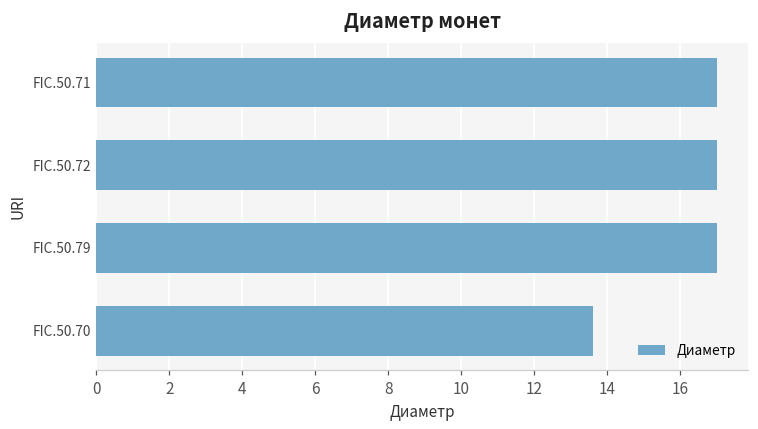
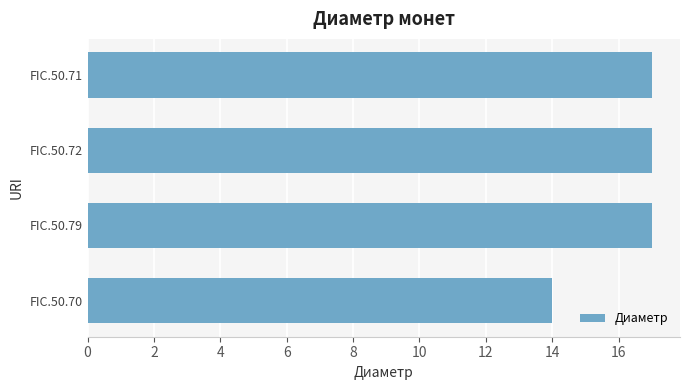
FIC.50.70: 13.6 -> 14.0
